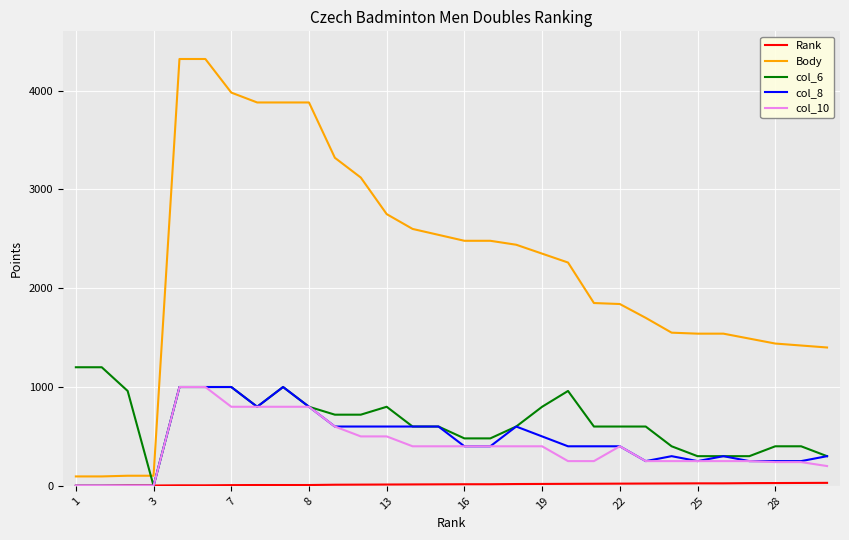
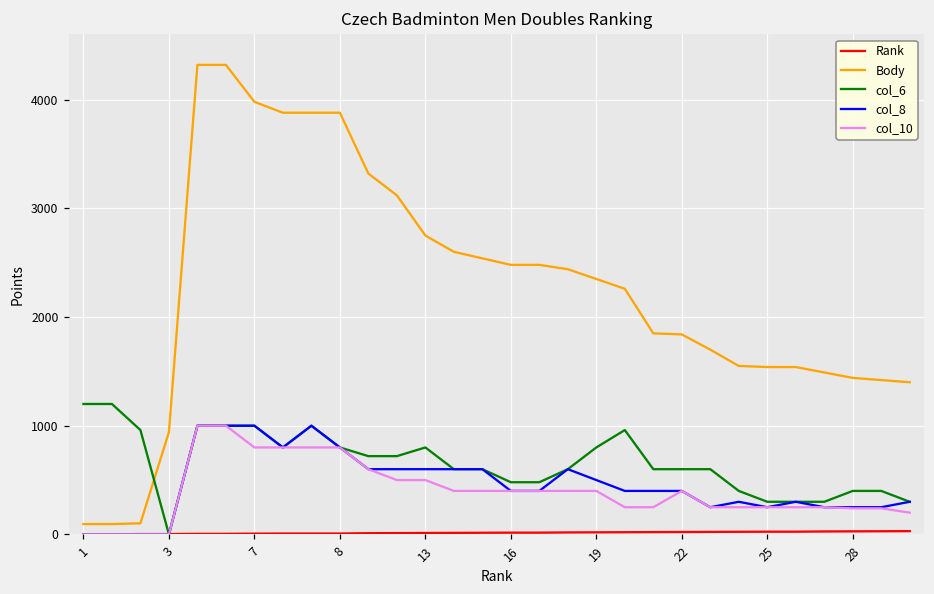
Body, 3: 100 -> 900
